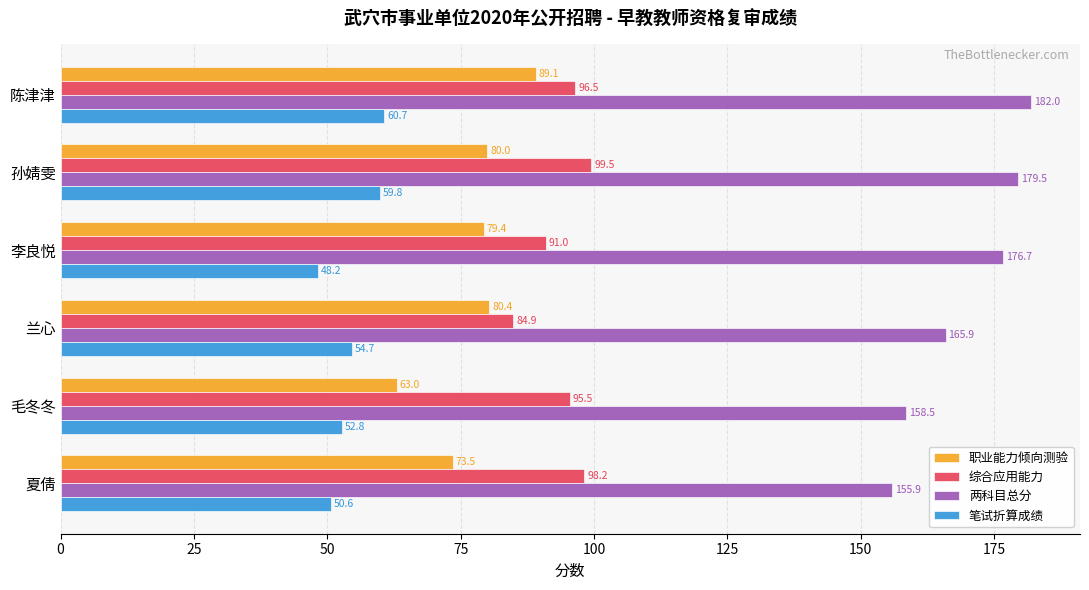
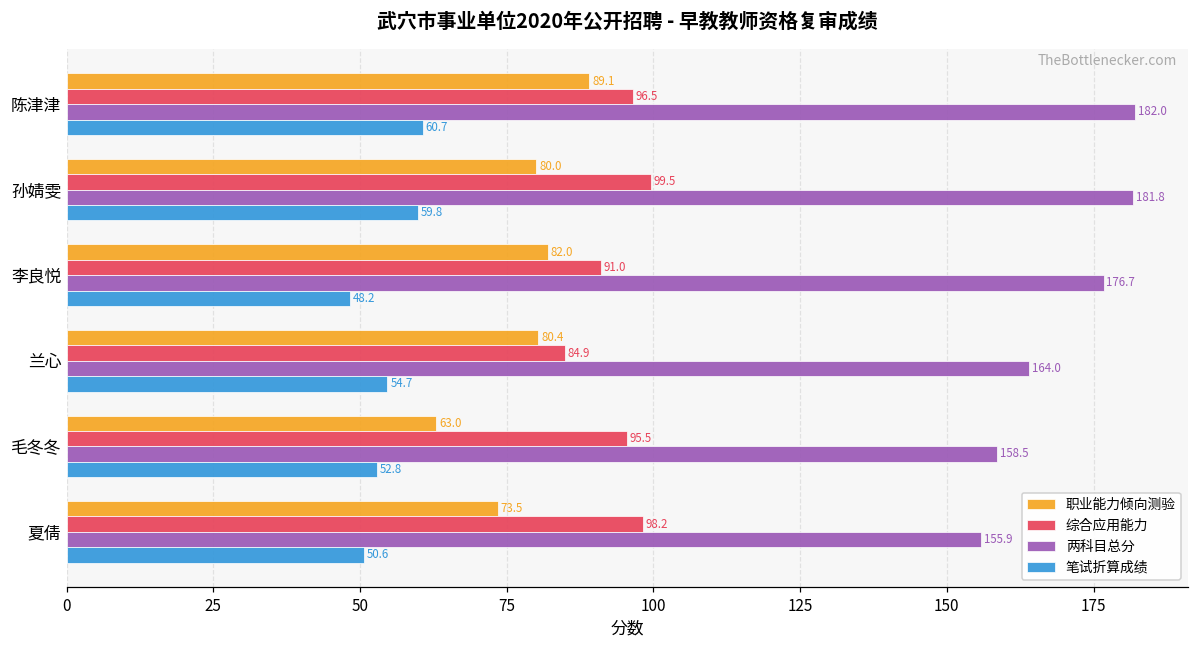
两科目总分, 孙婧雯: 179.5 -> 181.8
职业能力倾向测验, 李良悦: 79.4 -> 82.0
两科目总分, 兰心: 165.9 -> 164.0
